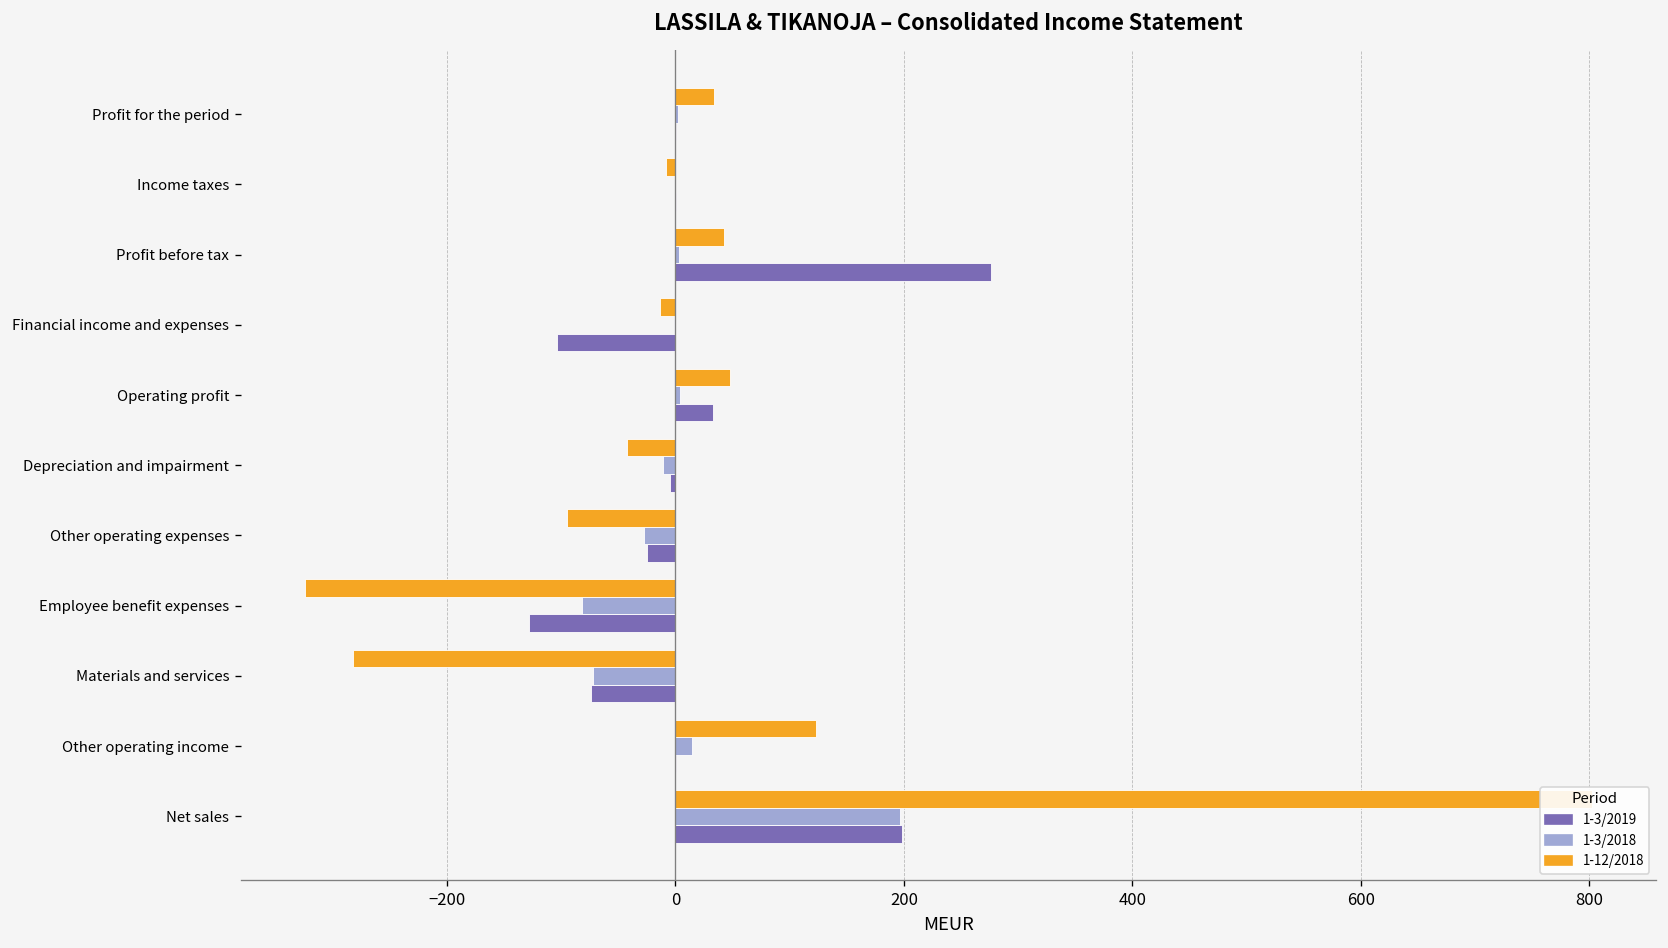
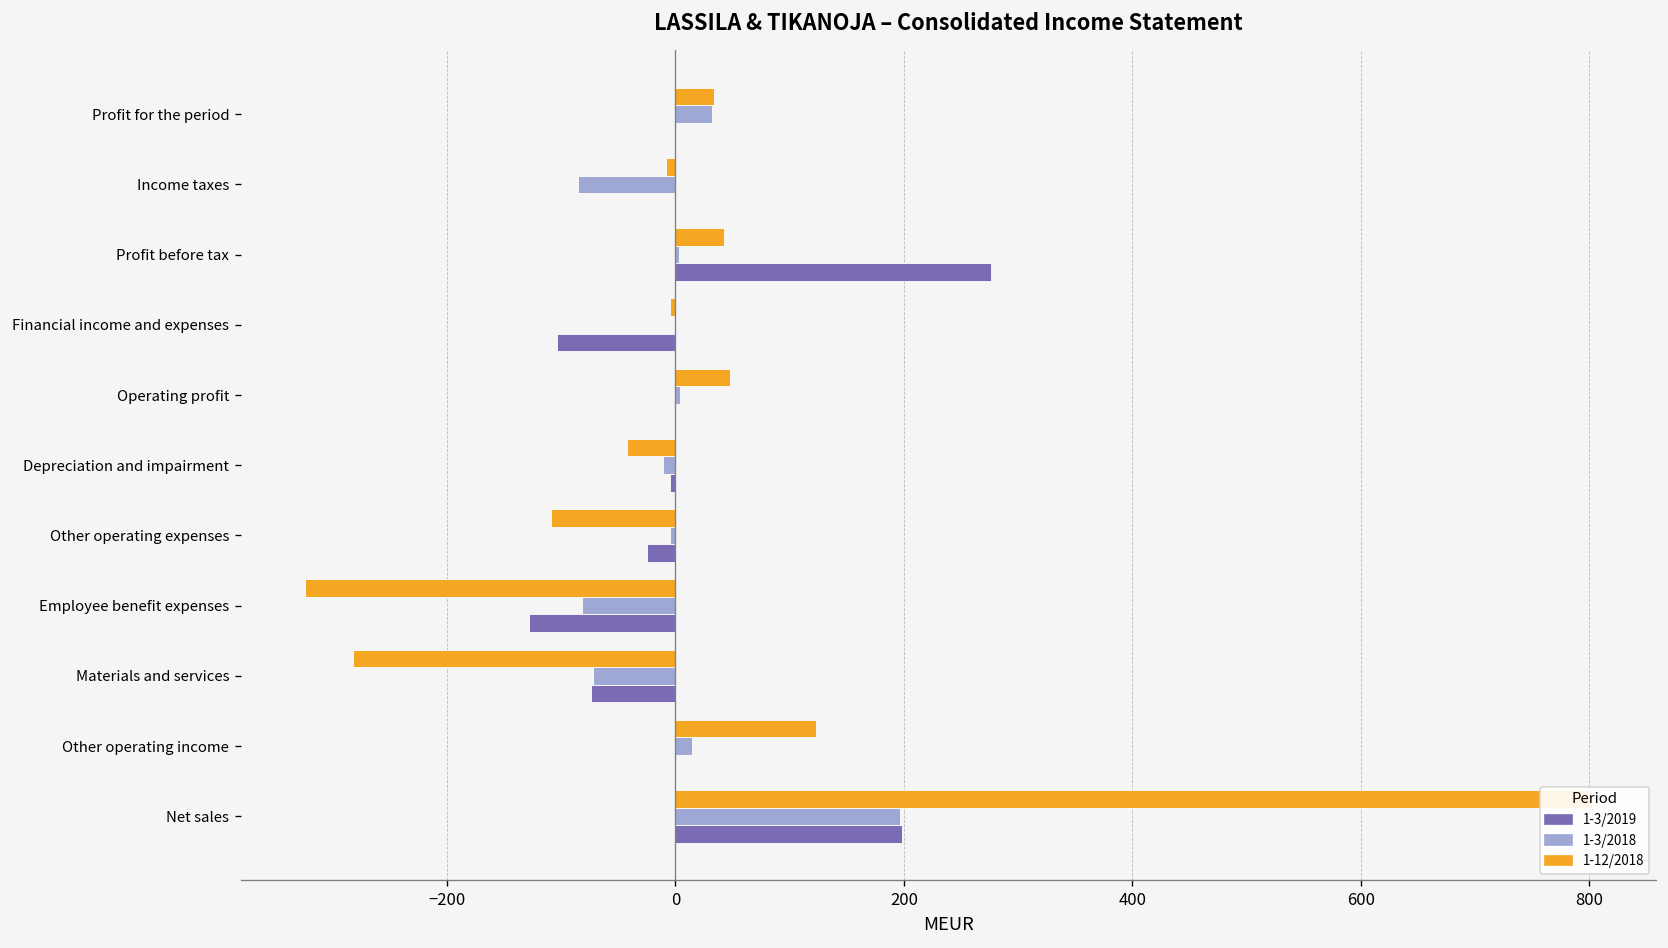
1-3/2018, Profit for the period: 0 -> 30
1-3/2018, Income taxes: 0 -> -90
1-12/2018, Financial income and expenses: -10 -> 0
1-3/2019, Operating profit: 30 -> 0
1-12/2018, Other operating expenses: -100 -> -110
1-3/2018, Other operating expenses: -30 -> 0
